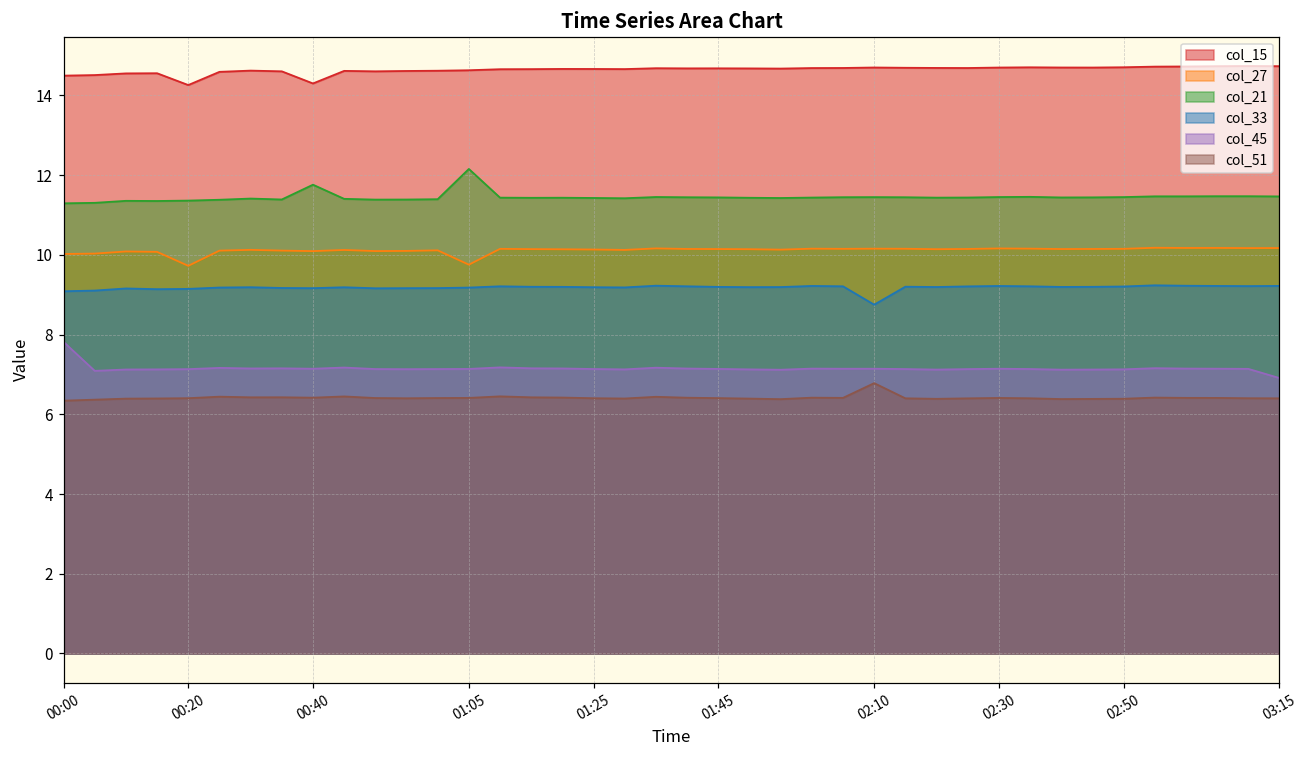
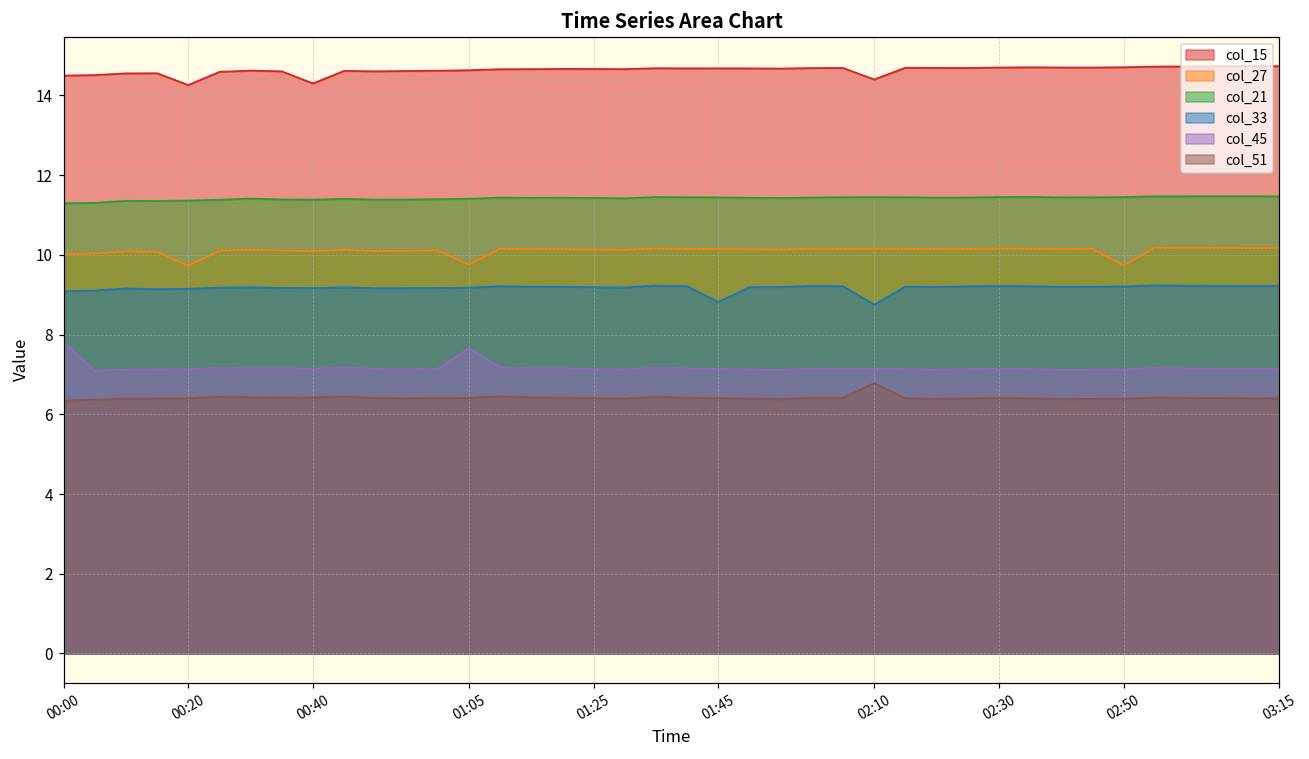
col_21, 00:40: 11.8 -> 11.4
col_21, 01:05: 12.2 -> 11.4
col_45, 01:05: 7.1 -> 7.7
col_33, 01:45: 9.2 -> 8.8
col_15, 02:10: 14.7 -> 14.4
col_27, 02:50: 10.2 -> 9.7
col_45, 03:15: 6.9 -> 7.1
